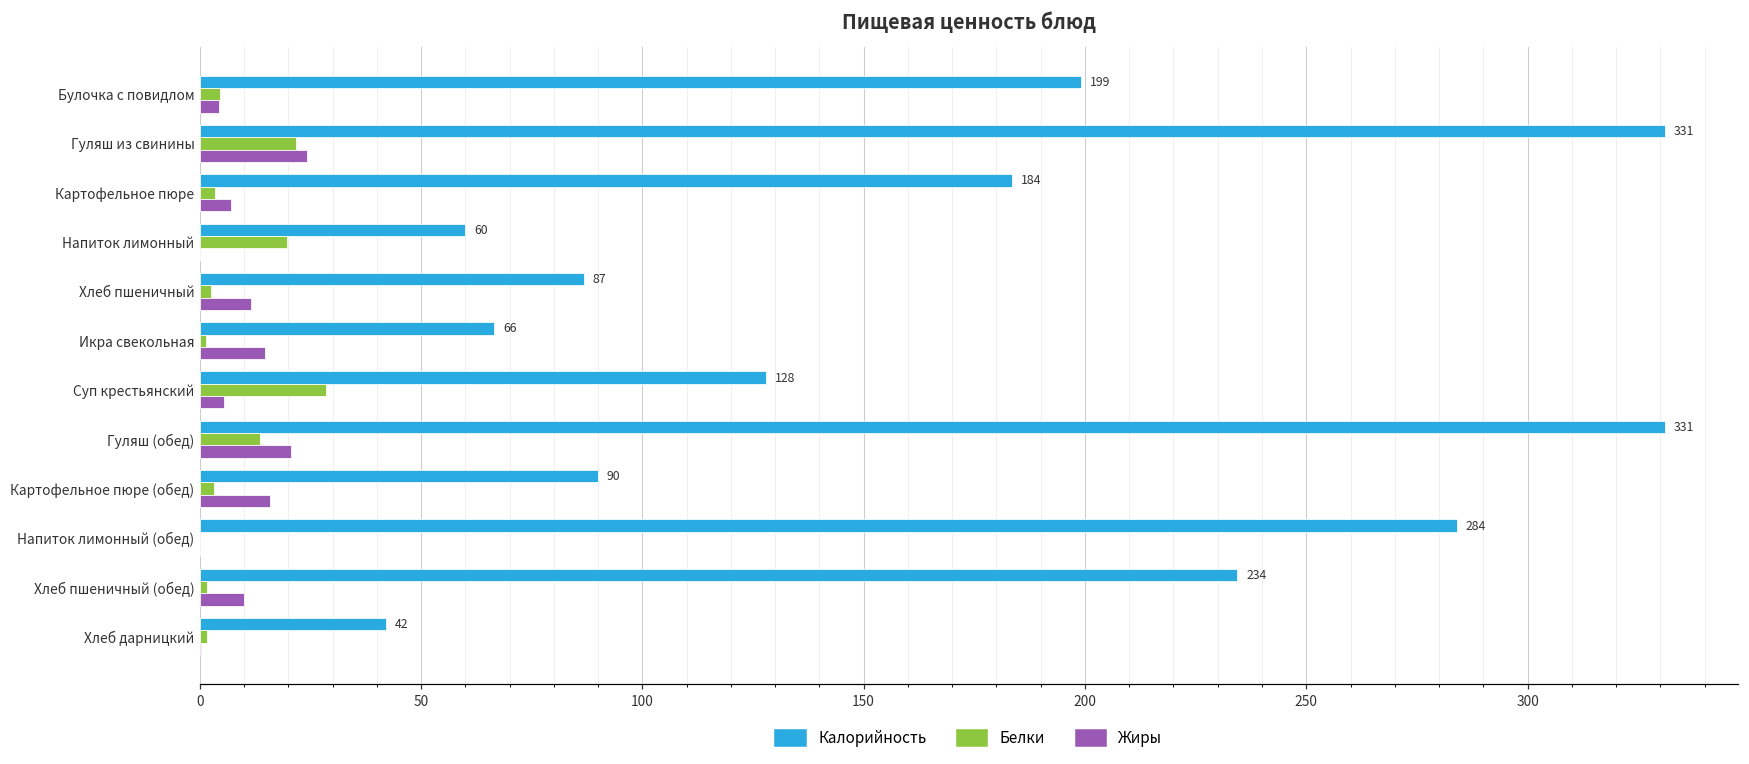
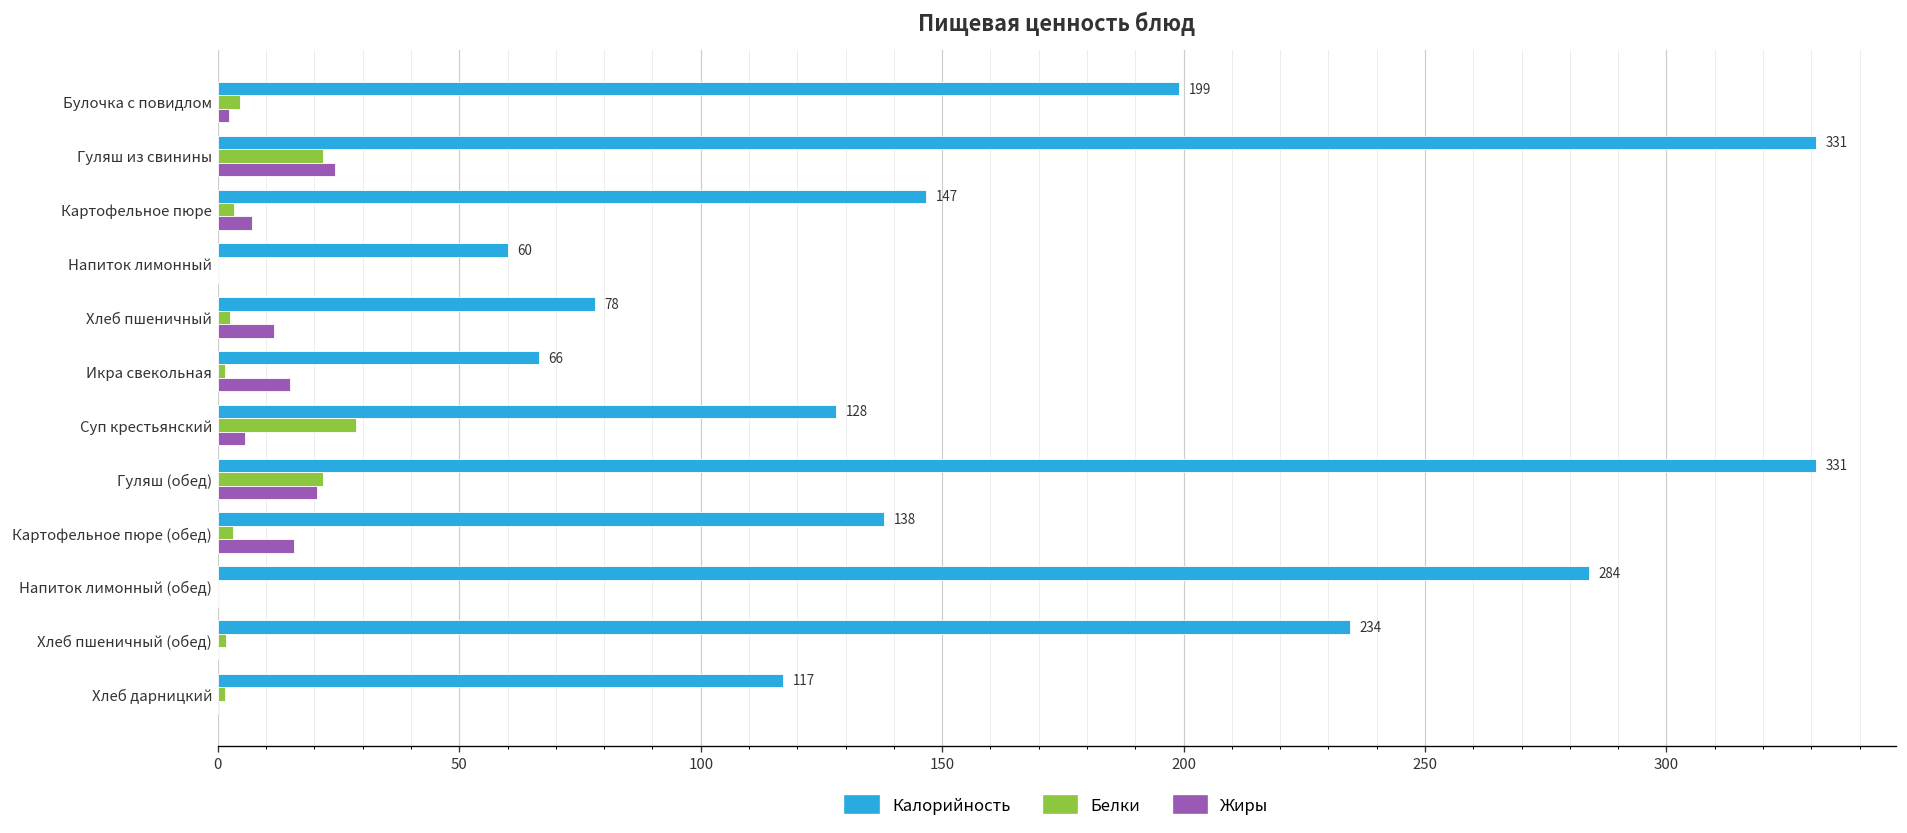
Жиры, Булочка с повидлом: 4 -> 2
Калорийность, Картофельное пюре: 184 -> 147
Белки, Напиток лимонный: 20 -> 0
Калорийность, Хлеб пшеничный: 87 -> 78
Белки, Гуляш (обед): 14 -> 22
Калорийность, Картофельное пюре (обед): 90 -> 138
Жиры, Хлеб пшеничный (обед): 10 -> 0
Калорийность, Хлеб дарницкий: 42 -> 117
